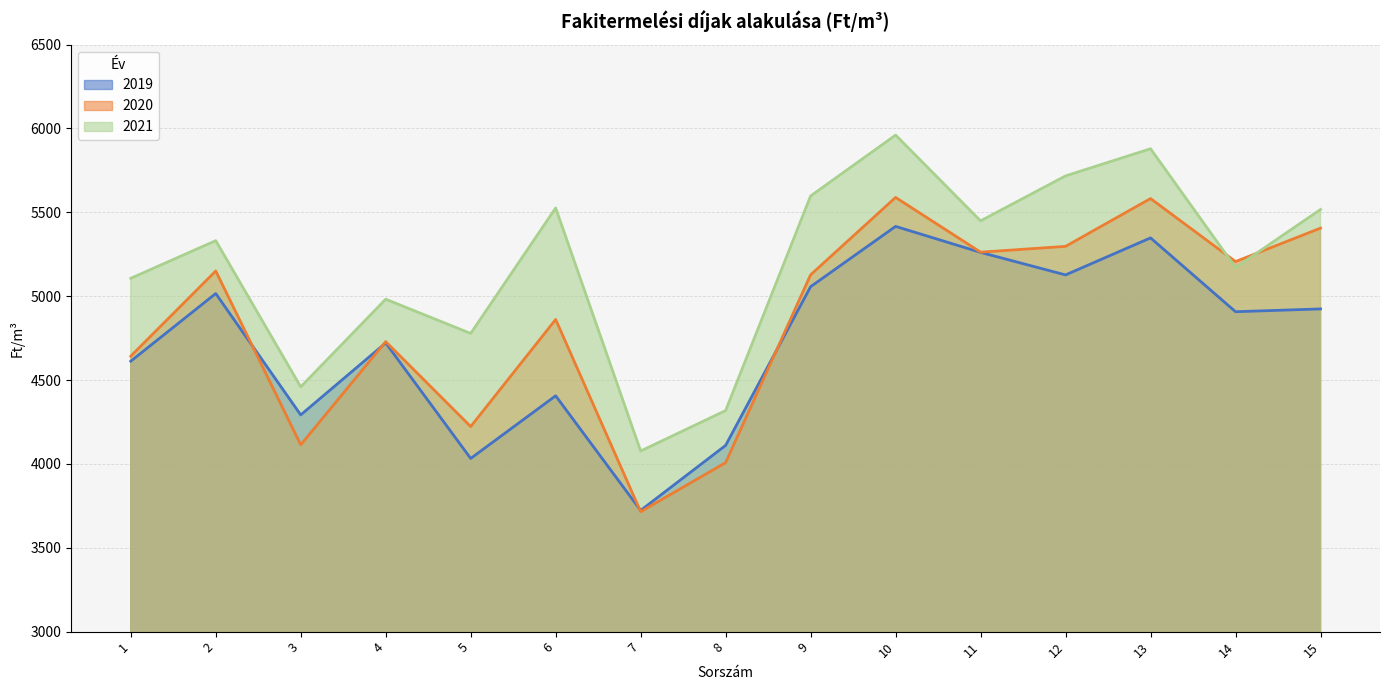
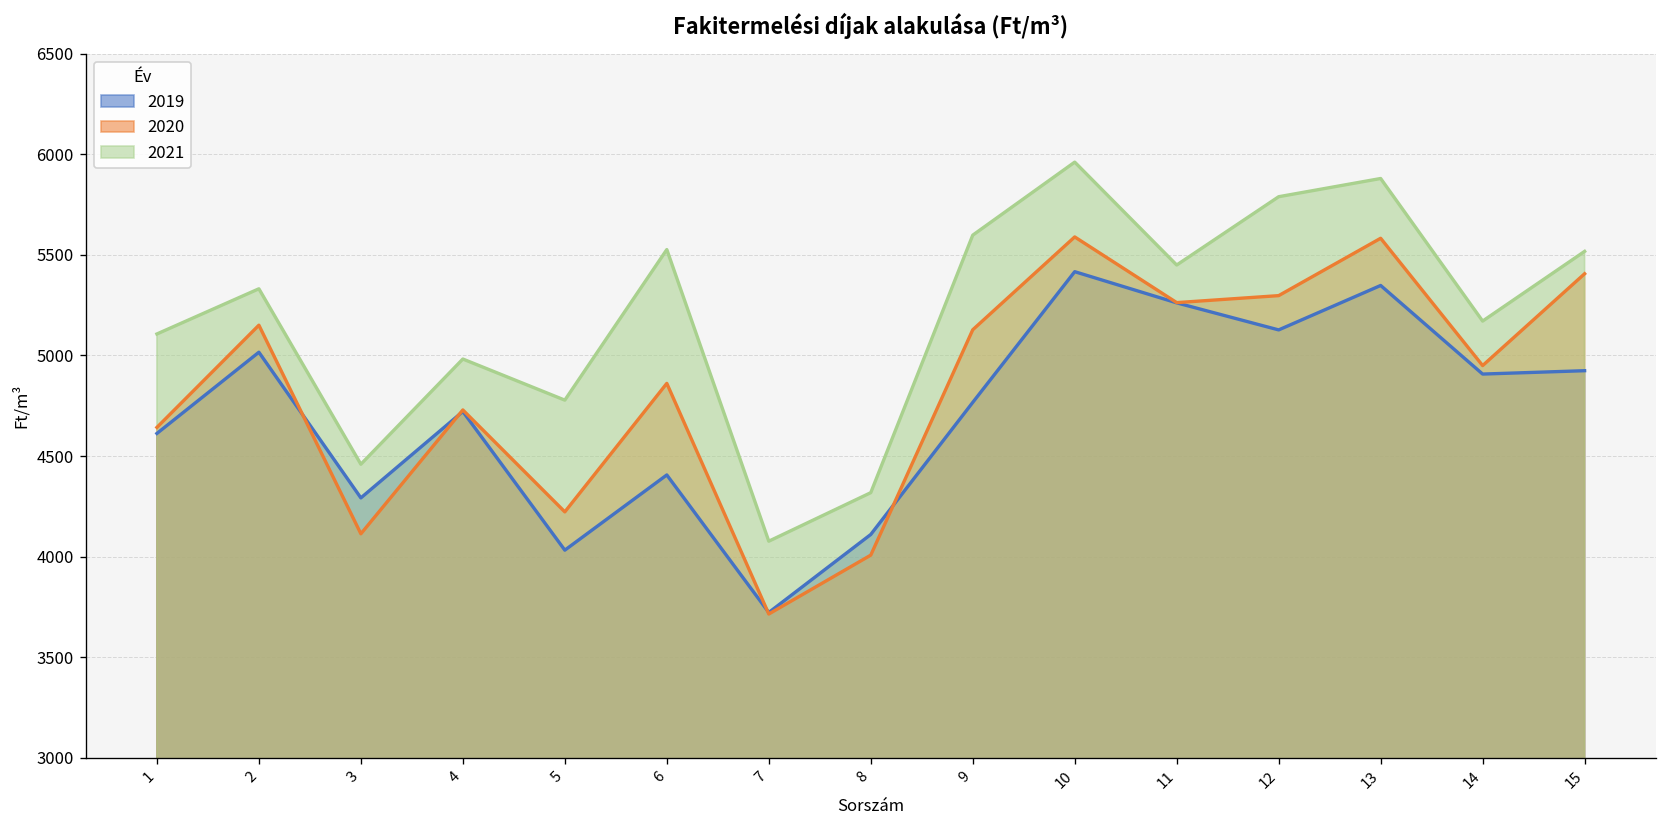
2019, 9: 5060 -> 4770
2021, 12: 5720 -> 5790
2020, 14: 5210 -> 4950
